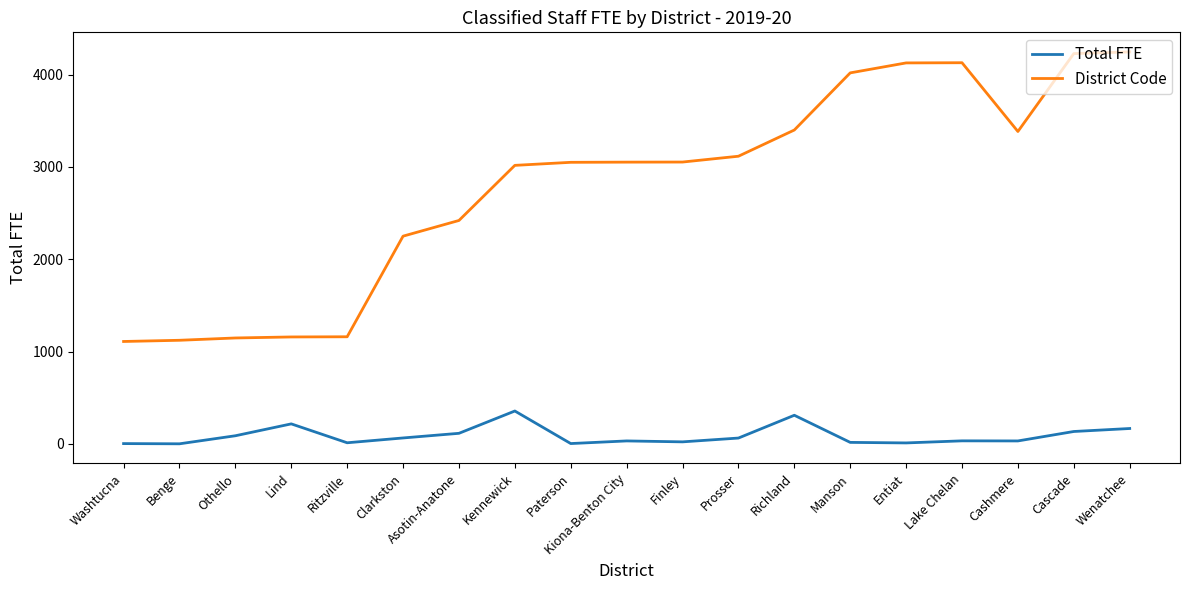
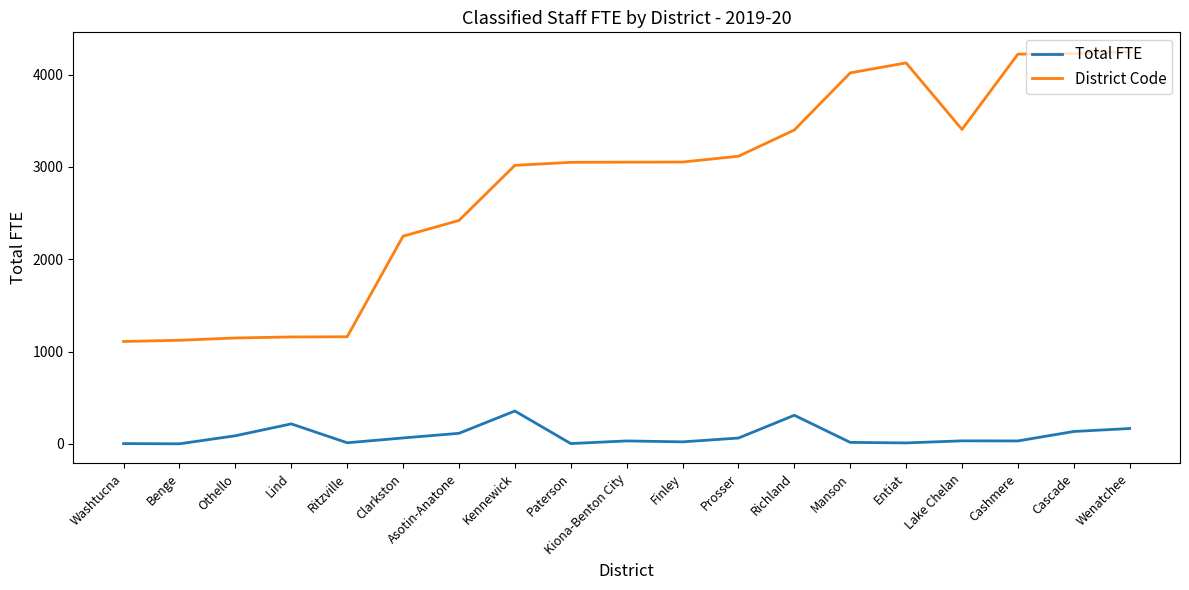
District Code, Lake Chelan: 4100 -> 3400
District Code, Cashmere: 3400 -> 4200
